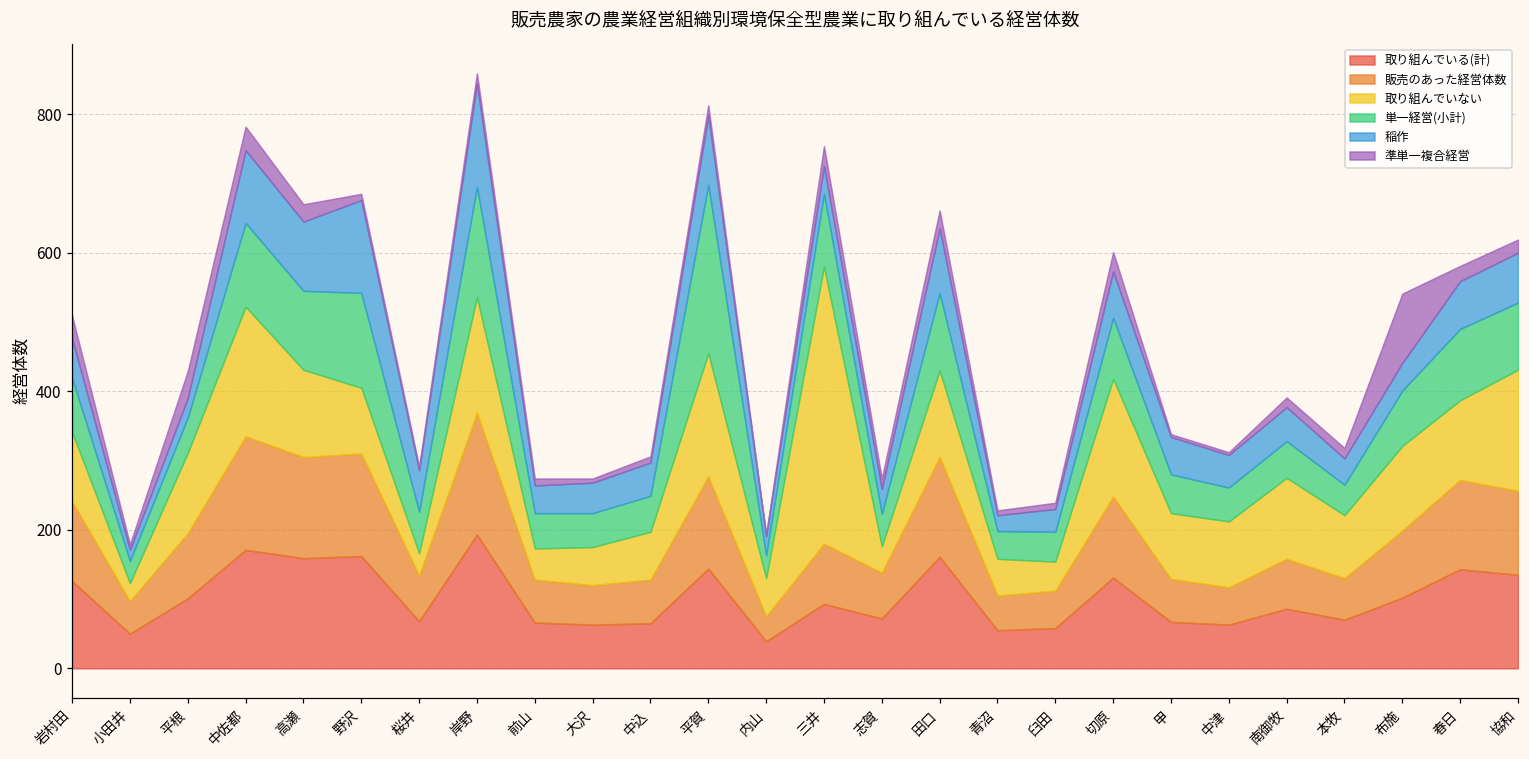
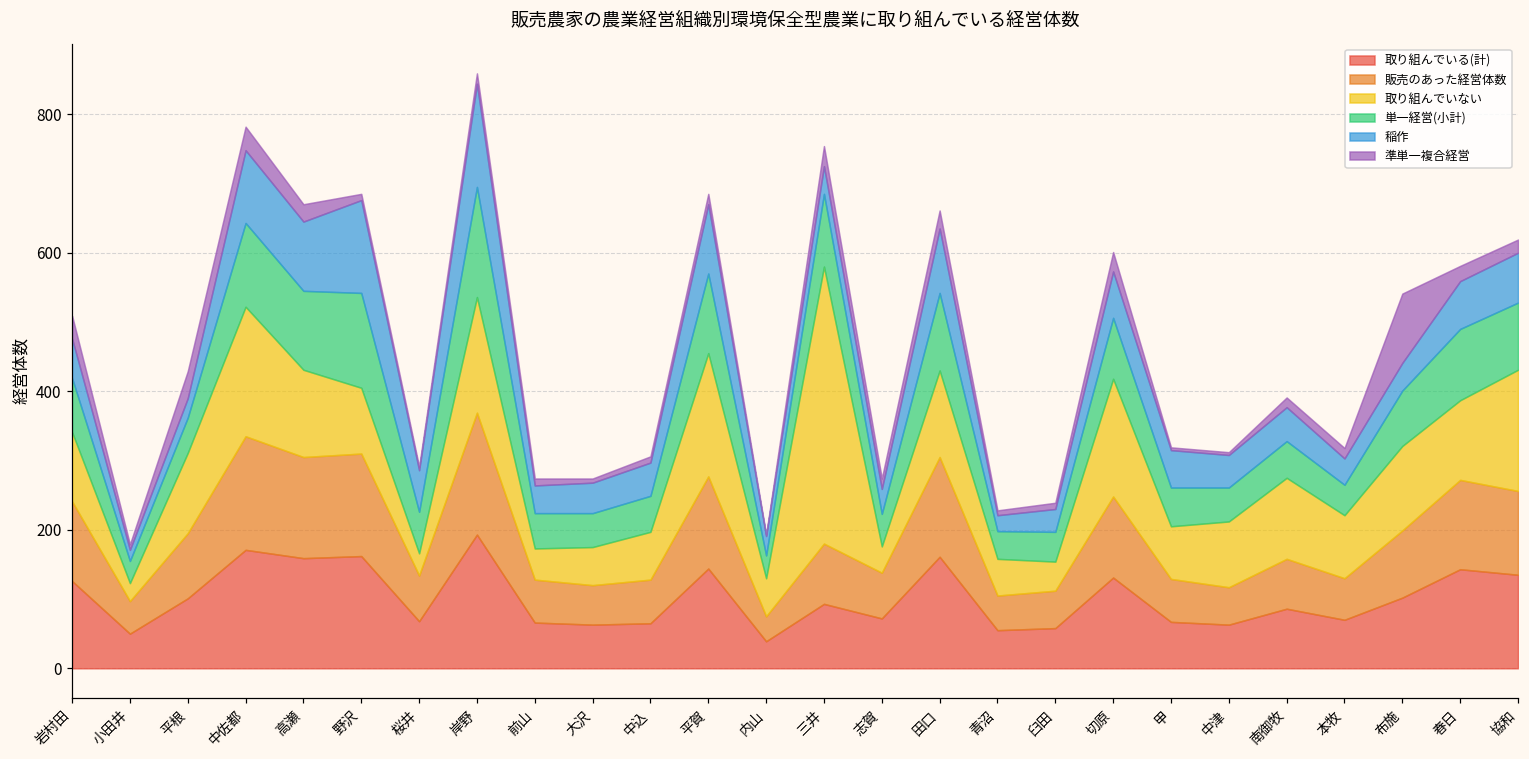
単一経営(小計), 平賀: 240 -> 120
取り組んでいない, 甲: 100 -> 80
